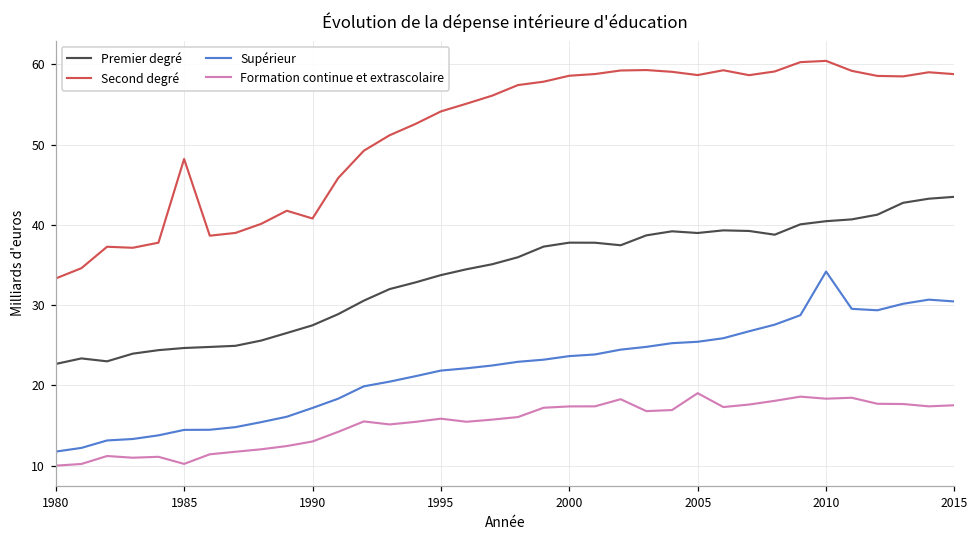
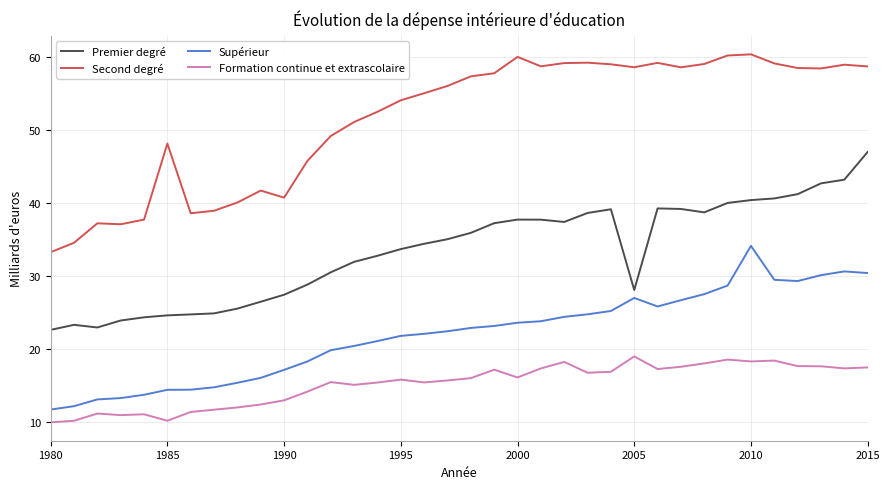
Second degré, 2000: 59 -> 60
Formation continue et extrascolaire, 2000: 17 -> 16
Premier degré, 2005: 39 -> 28
Supérieur, 2005: 25 -> 27
Premier degré, 2015: 43 -> 47
